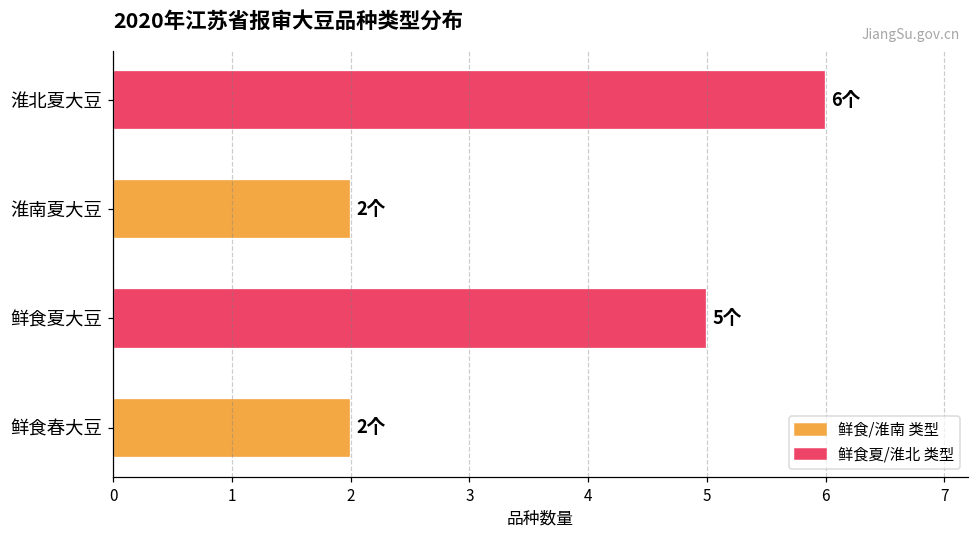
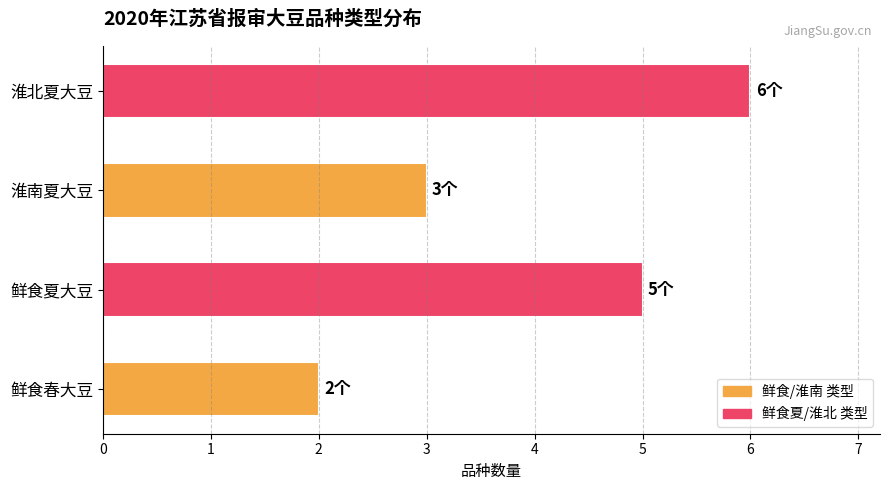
淮南夏大豆: 2个 -> 3个
